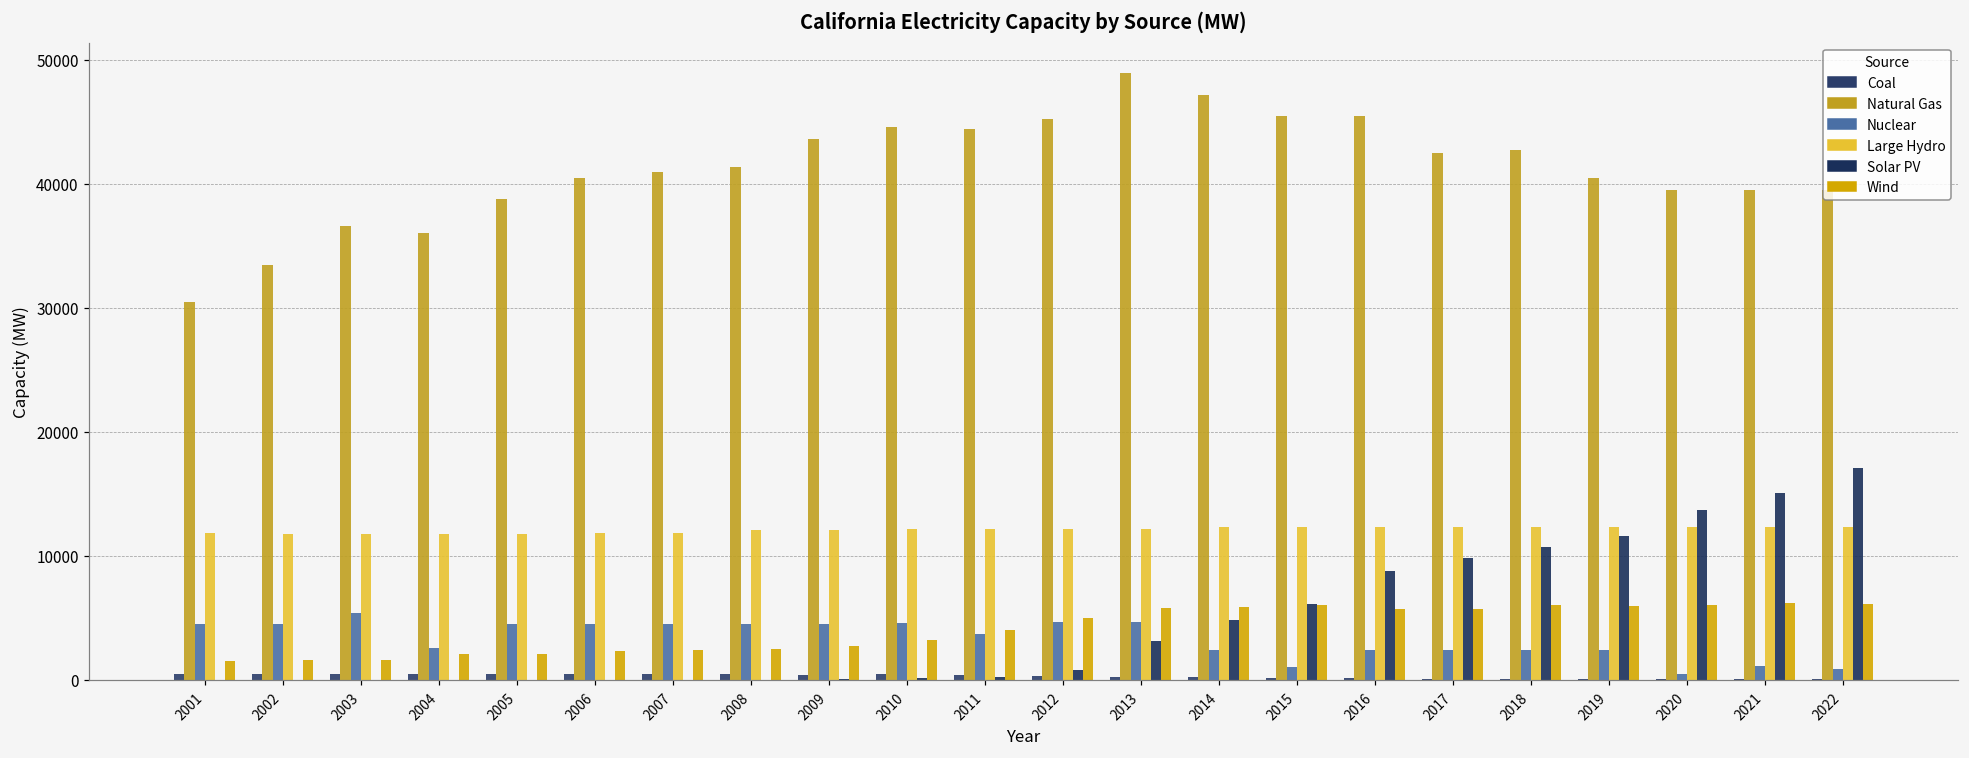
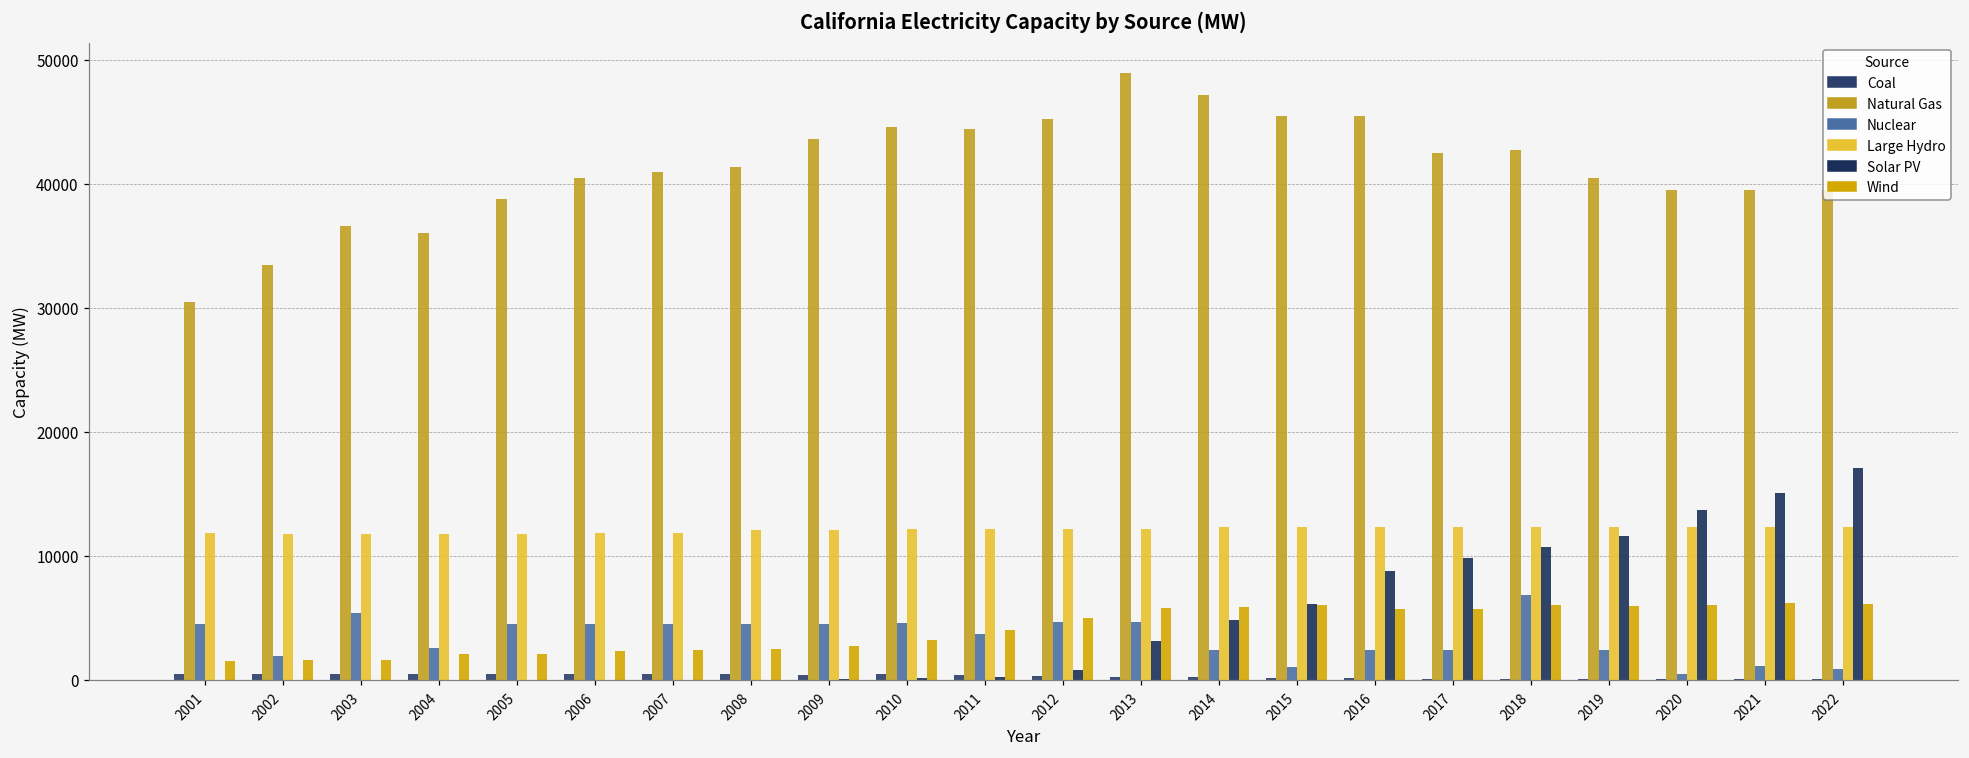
Nuclear, 2002: 4500 -> 1900
Nuclear, 2018: 2400 -> 6800
